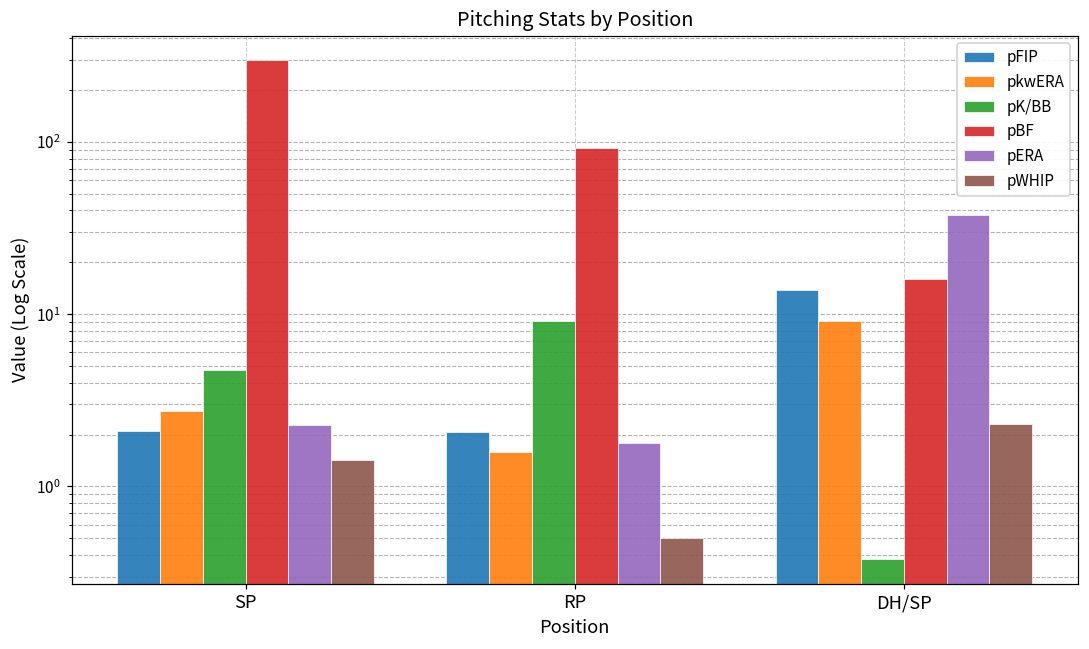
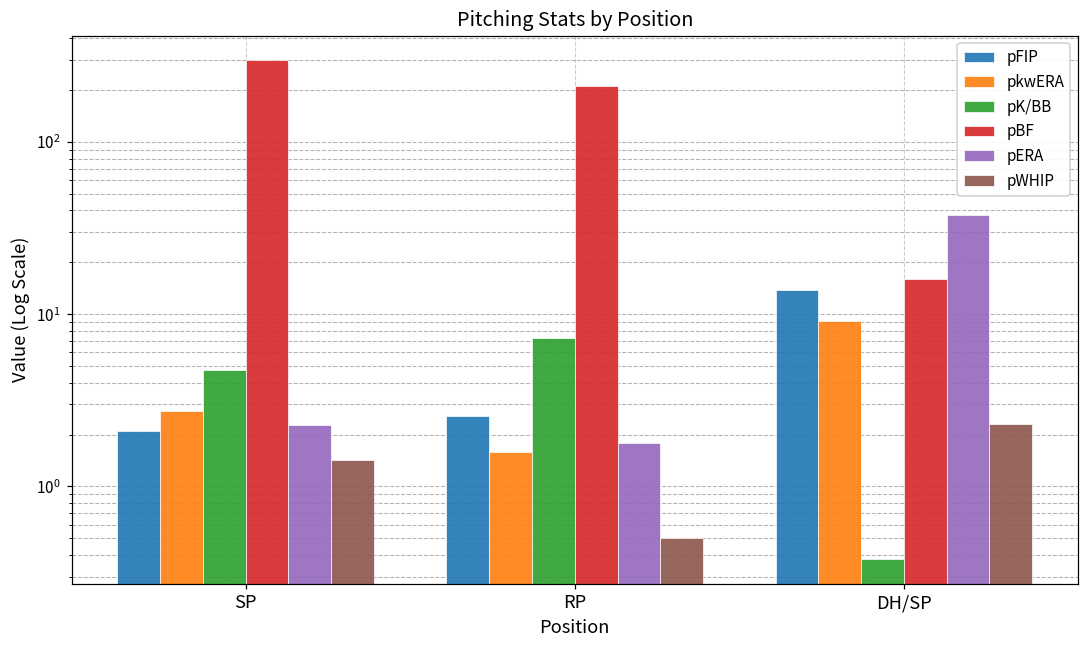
pFIP, RP: 2.1 -> 2.6
pK/BB, RP: 9 -> 7
pBF, RP: 90 -> 210
